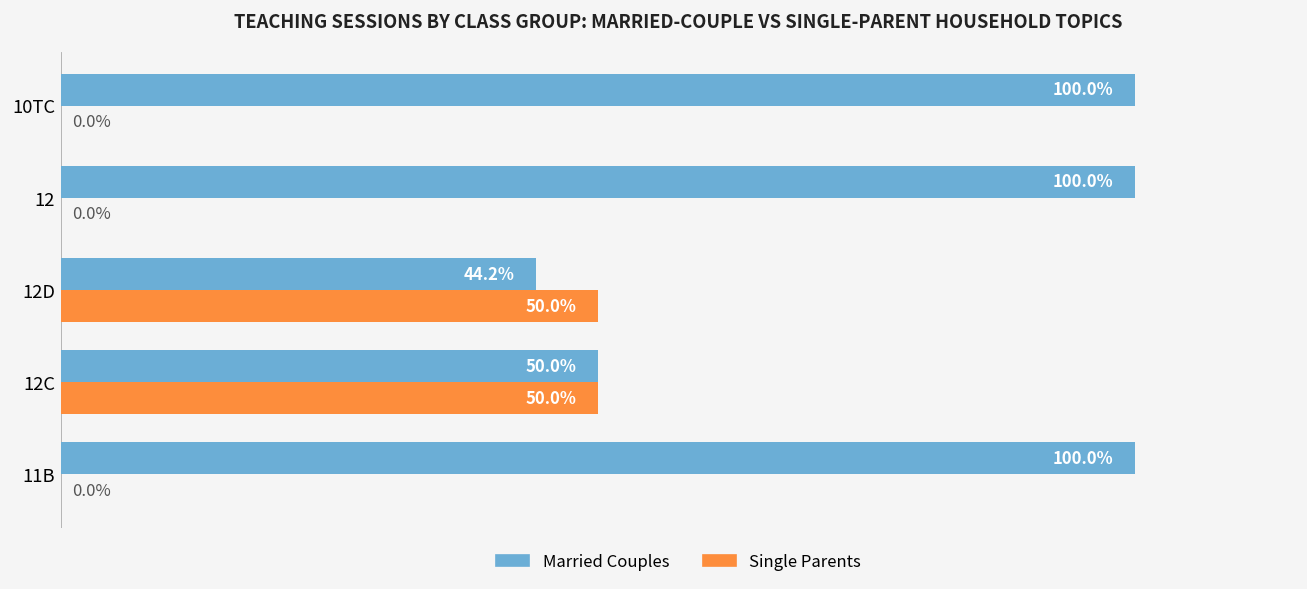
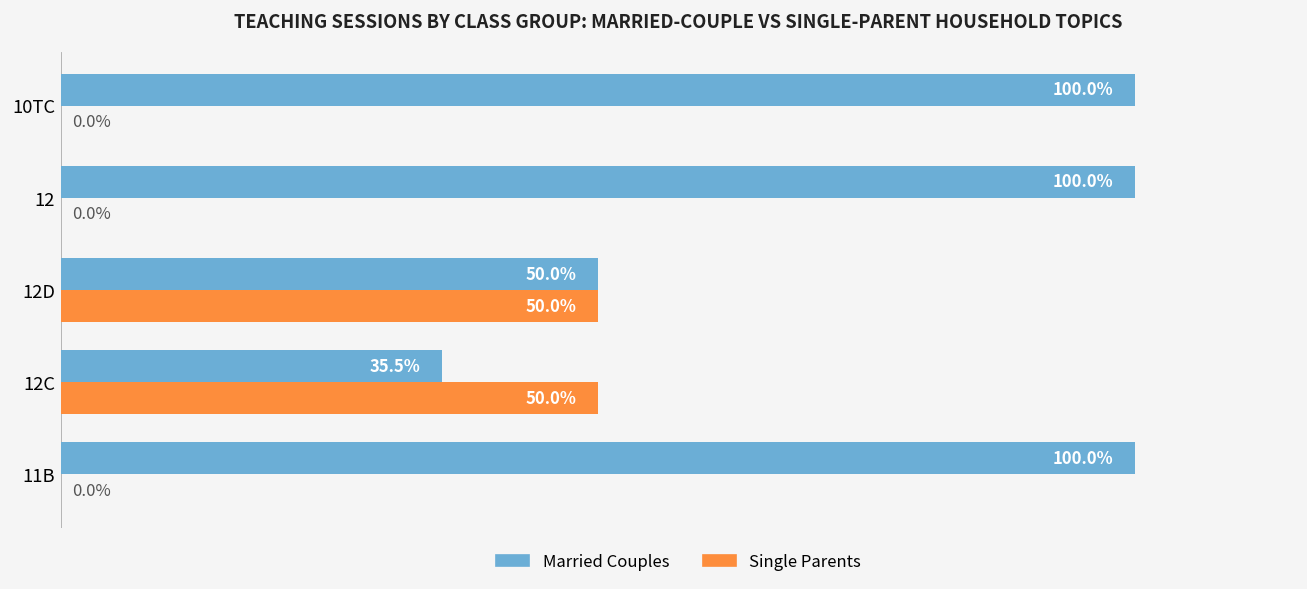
Married Couples, 12D: 44.2% -> 50.0%
Married Couples, 12C: 50.0% -> 35.5%
